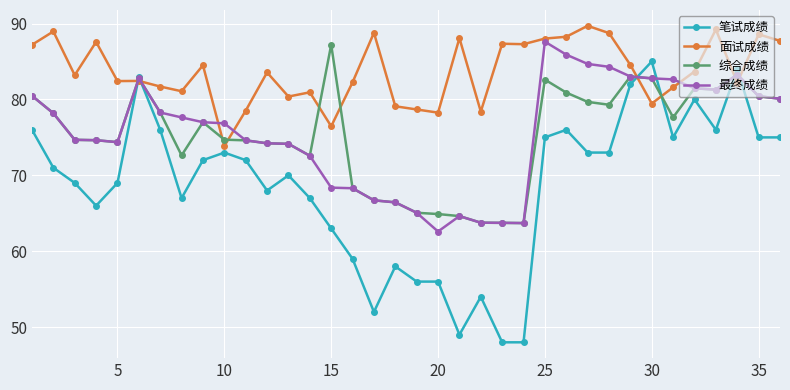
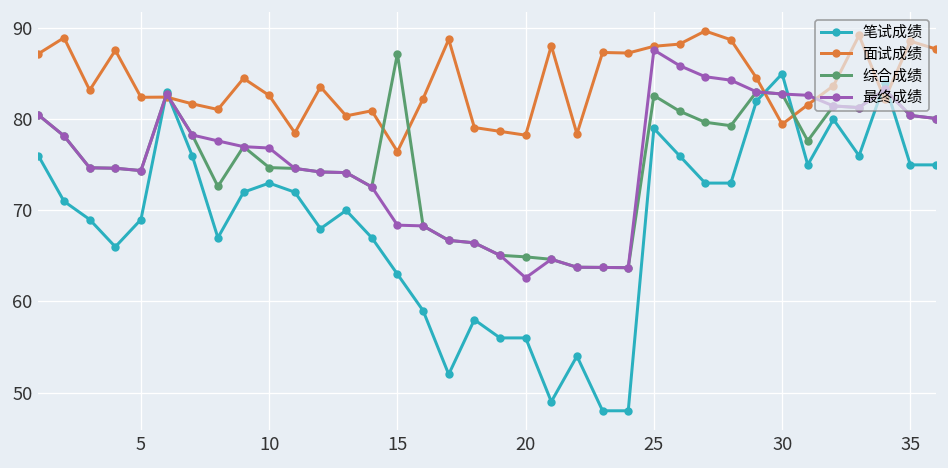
面试成绩, 10: 74 -> 83
笔试成绩, 25: 75 -> 79
